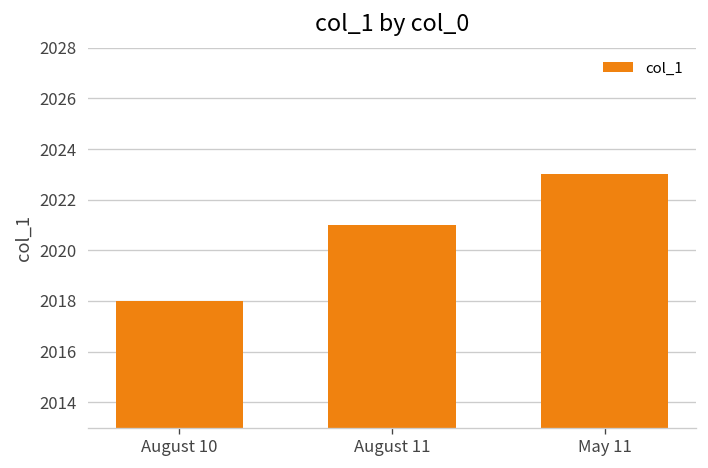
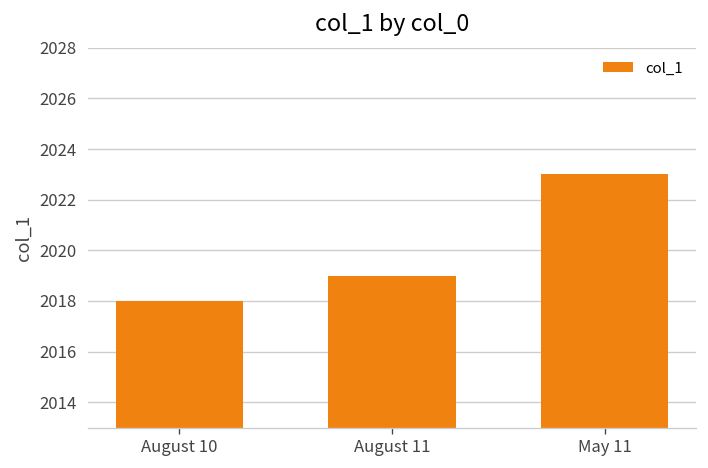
August 11: 2021 -> 2019
